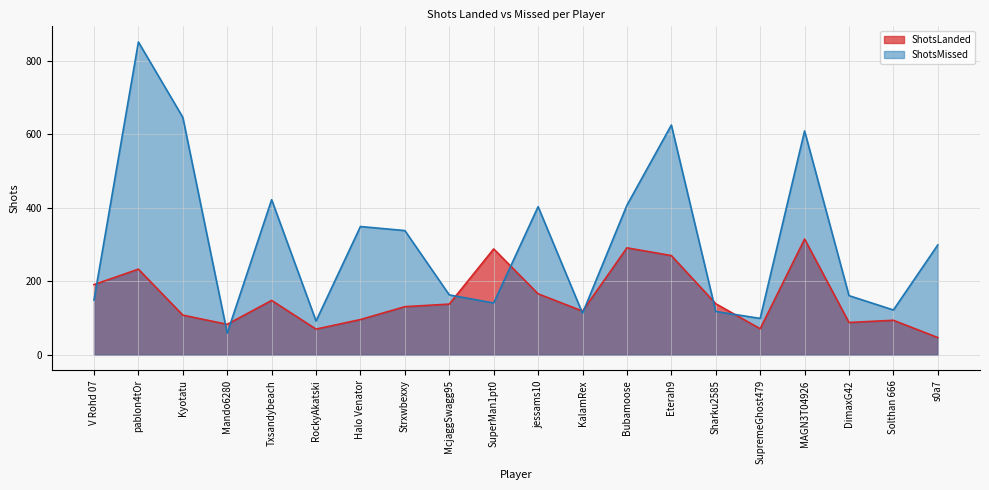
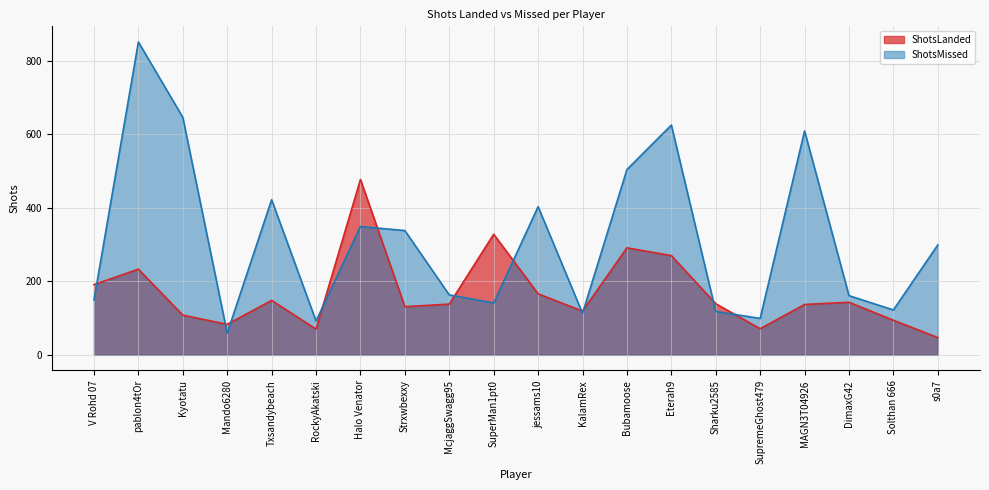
ShotsLanded, Halo Venator: 100 -> 480
ShotsLanded, SuperMan1pt0: 290 -> 330
ShotsMissed, Bubamoose: 410 -> 500
ShotsLanded, MAGN3T04926: 320 -> 140
ShotsLanded, DimaxG42: 90 -> 140
